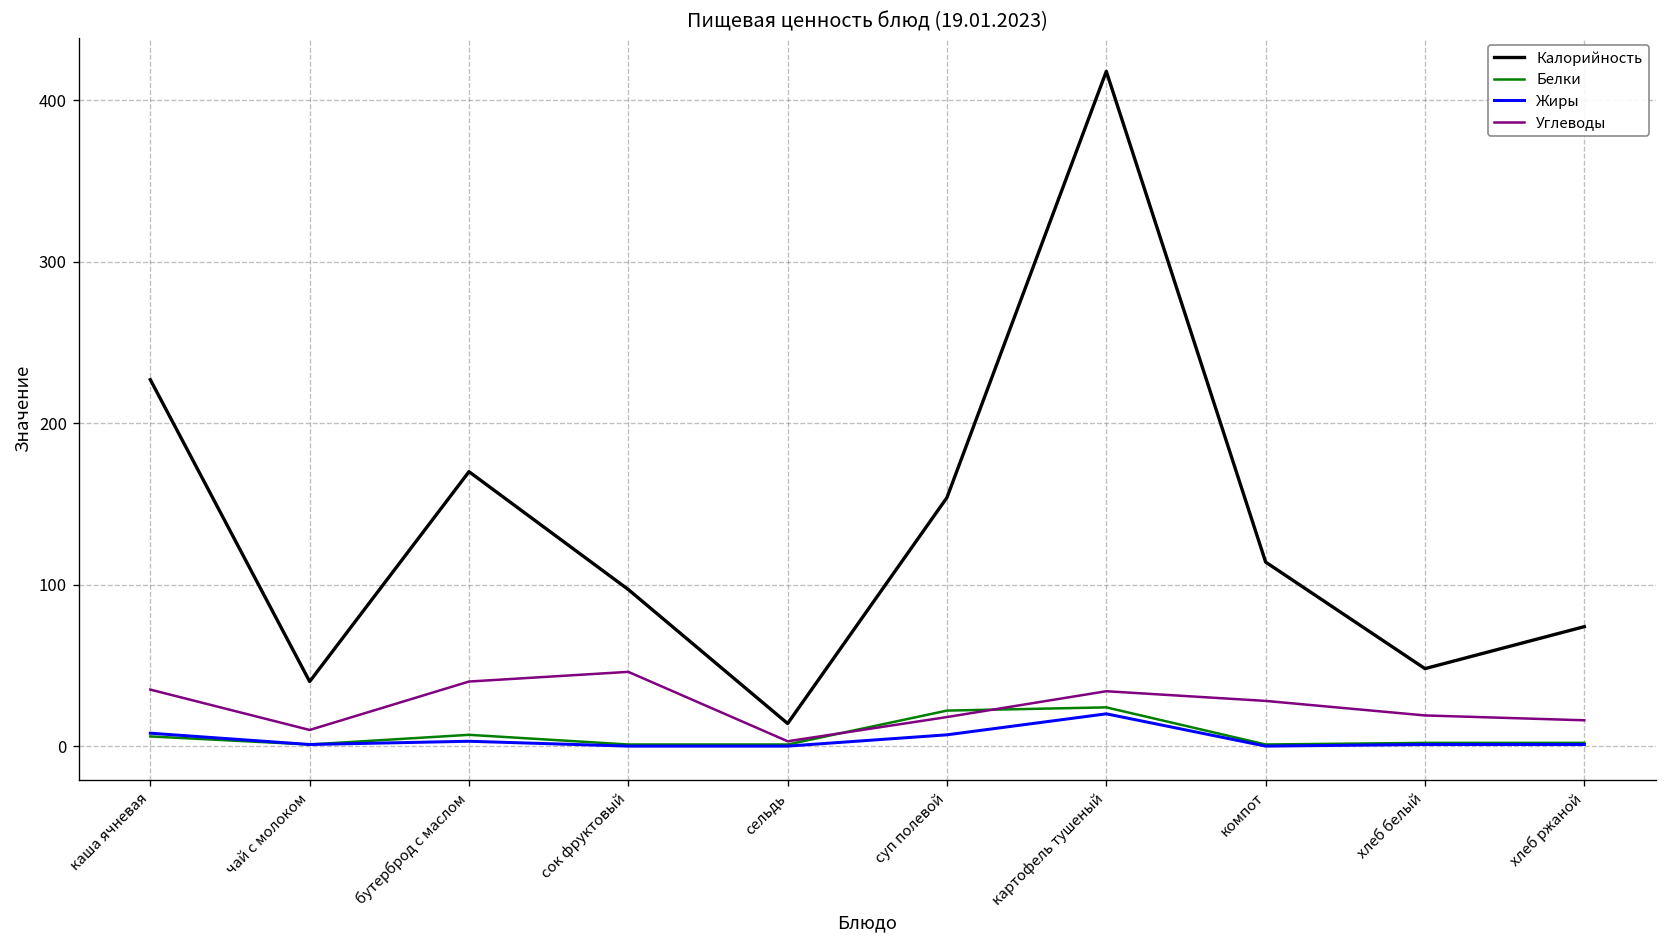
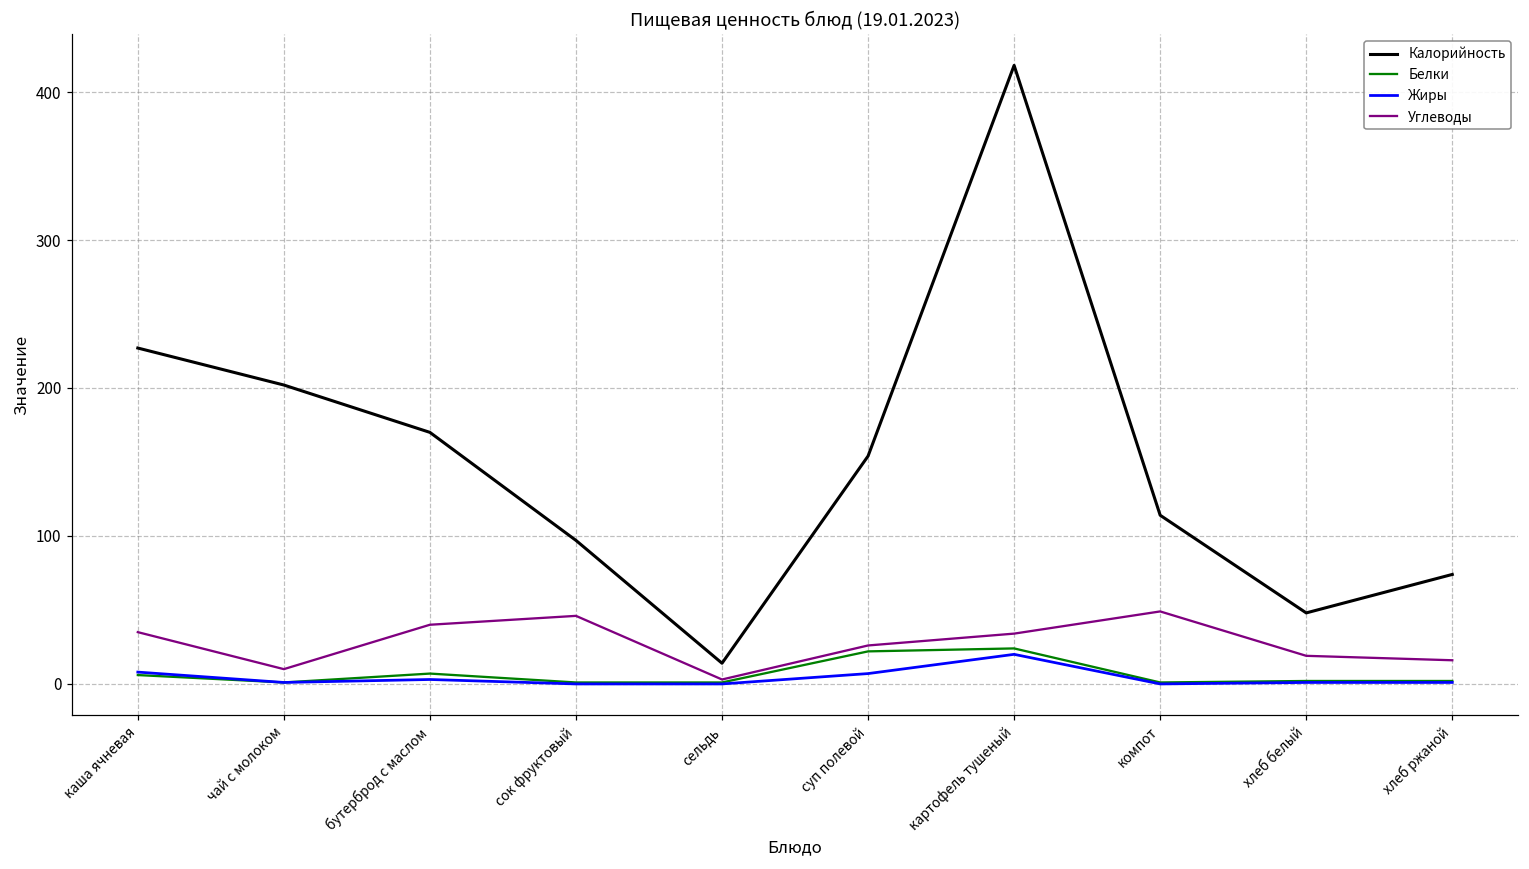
Калорийность, чай с молоком: 40 -> 202
Углеводы, суп полевой: 18 -> 26
Углеводы, компот: 28 -> 49
